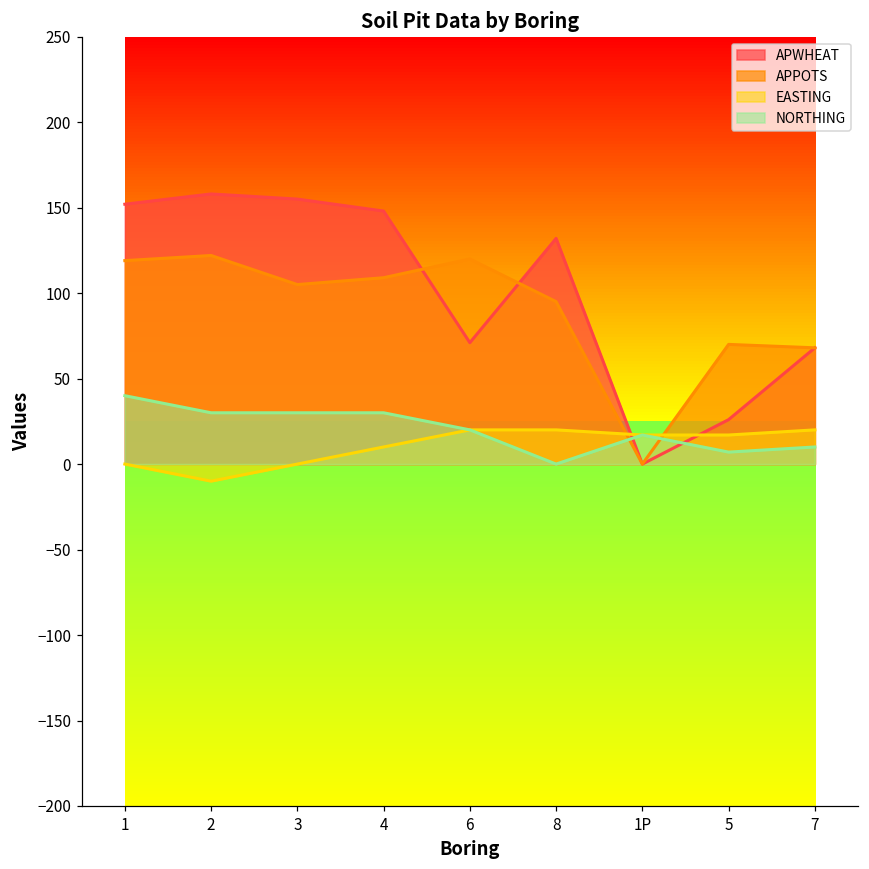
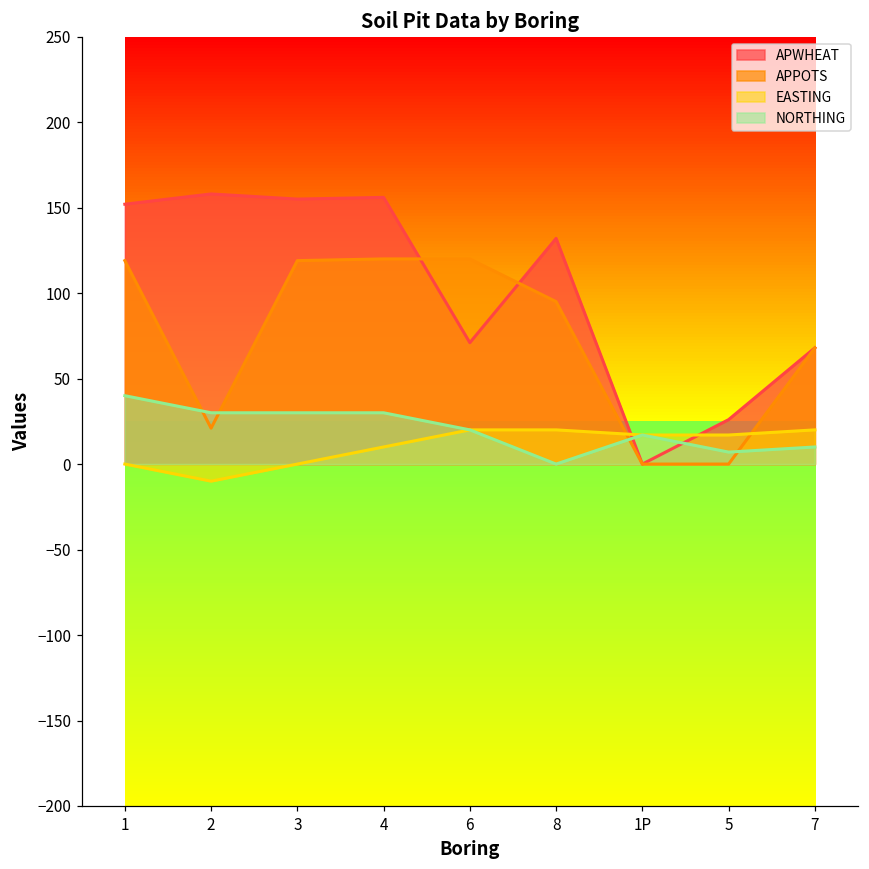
APPOTS, 2: 122 -> 21
APPOTS, 3: 105 -> 119
APWHEAT, 4: 148 -> 156
APPOTS, 4: 109 -> 120
APPOTS, 5: 70 -> 0
